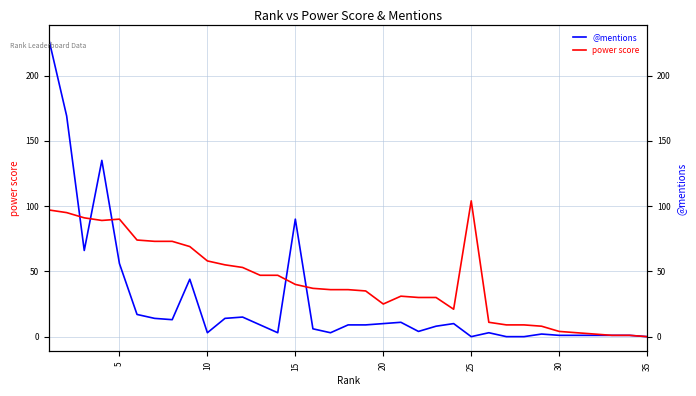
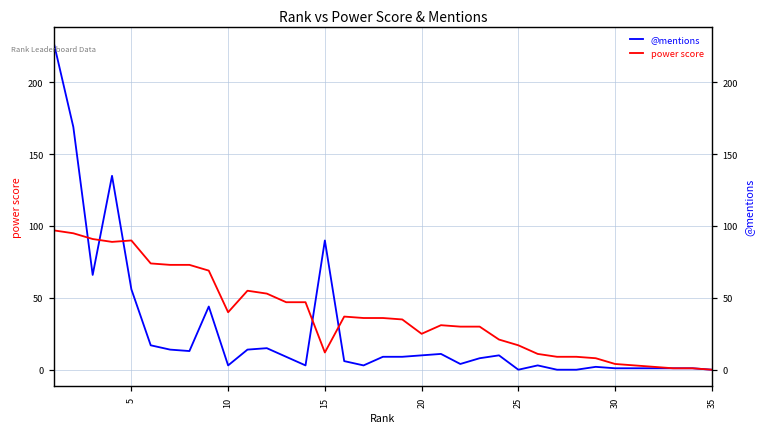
power score, 10: 58 -> 40
power score, 15: 40 -> 12
power score, 25: 104 -> 17
